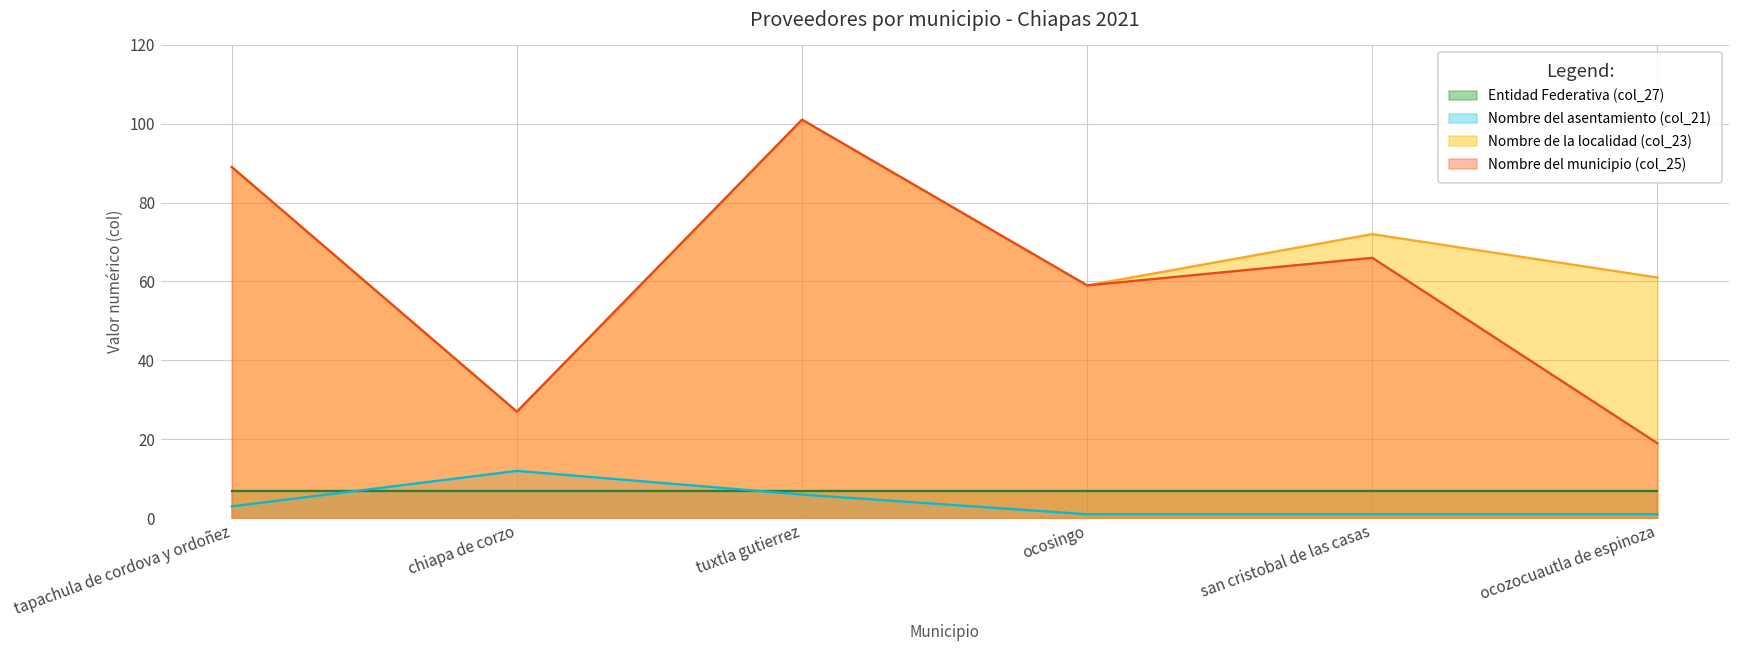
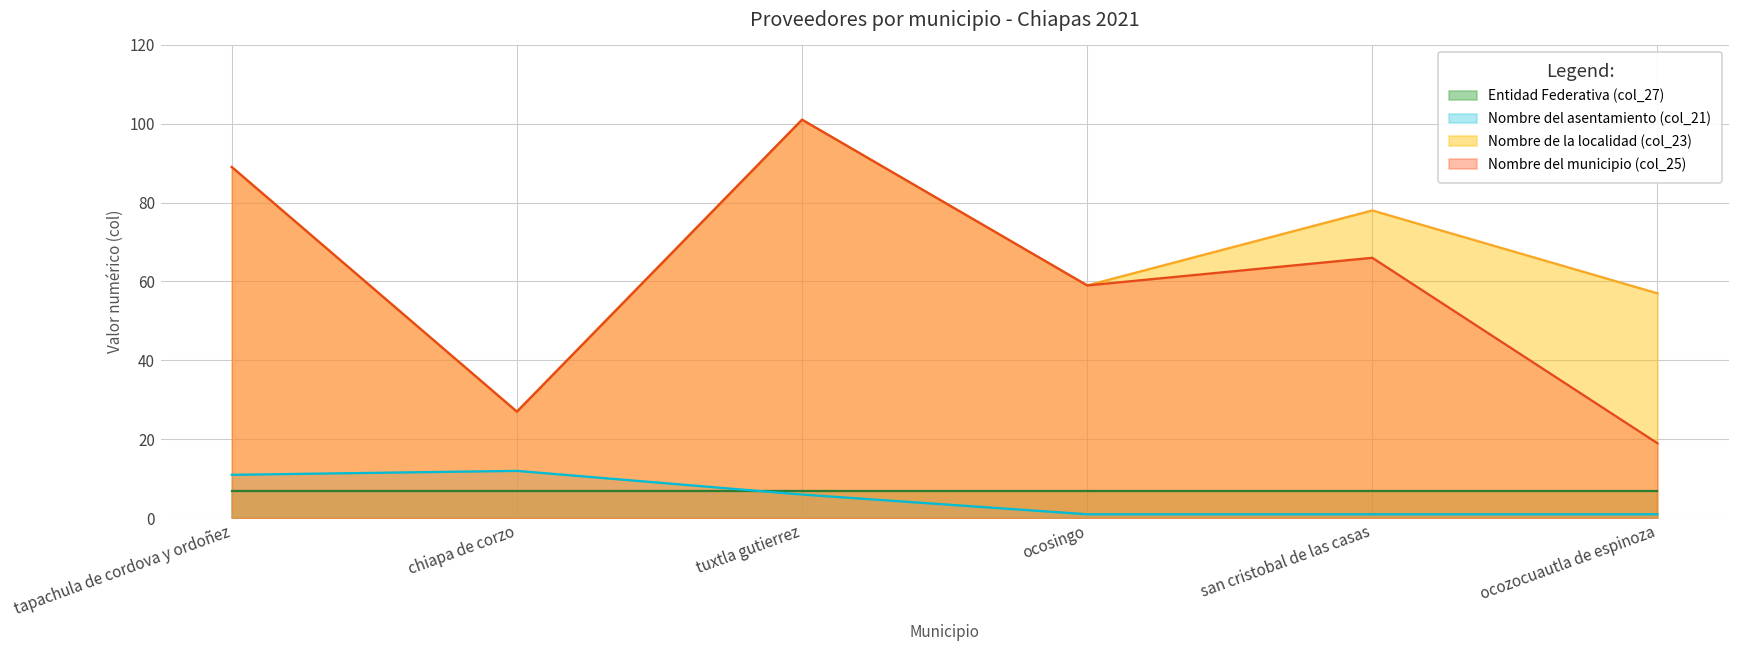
Nombre del asentamiento (col_21), tapachula de cordova y ordoñez: 3 -> 11
Nombre de la localidad (col_23), san cristobal de las casas: 72 -> 78
Nombre de la localidad (col_23), ocozocuautla de espinoza: 61 -> 57
